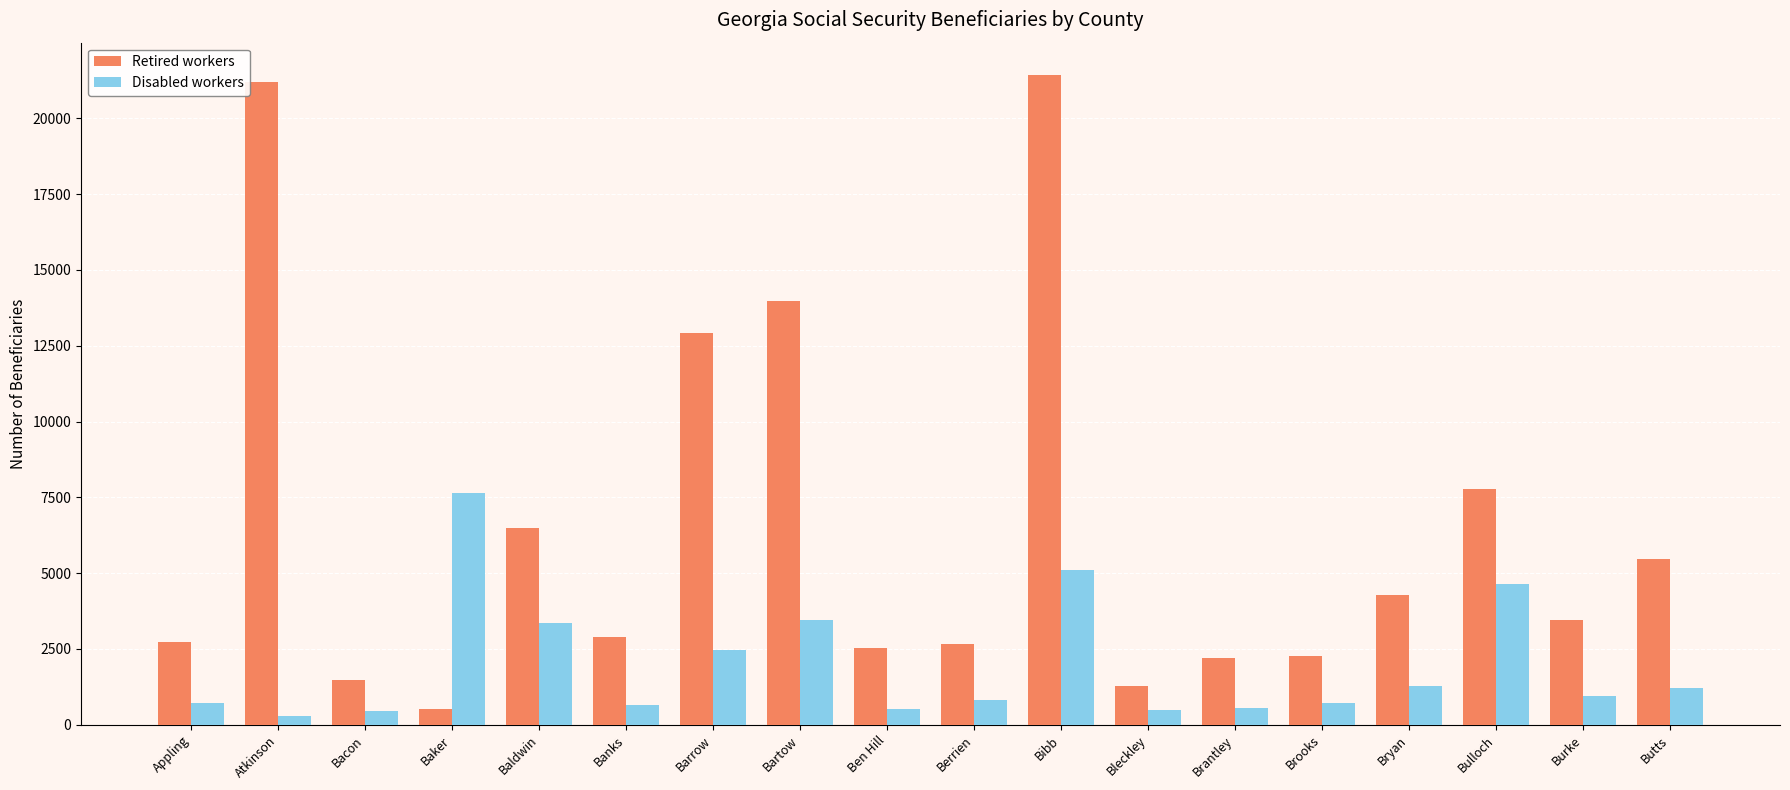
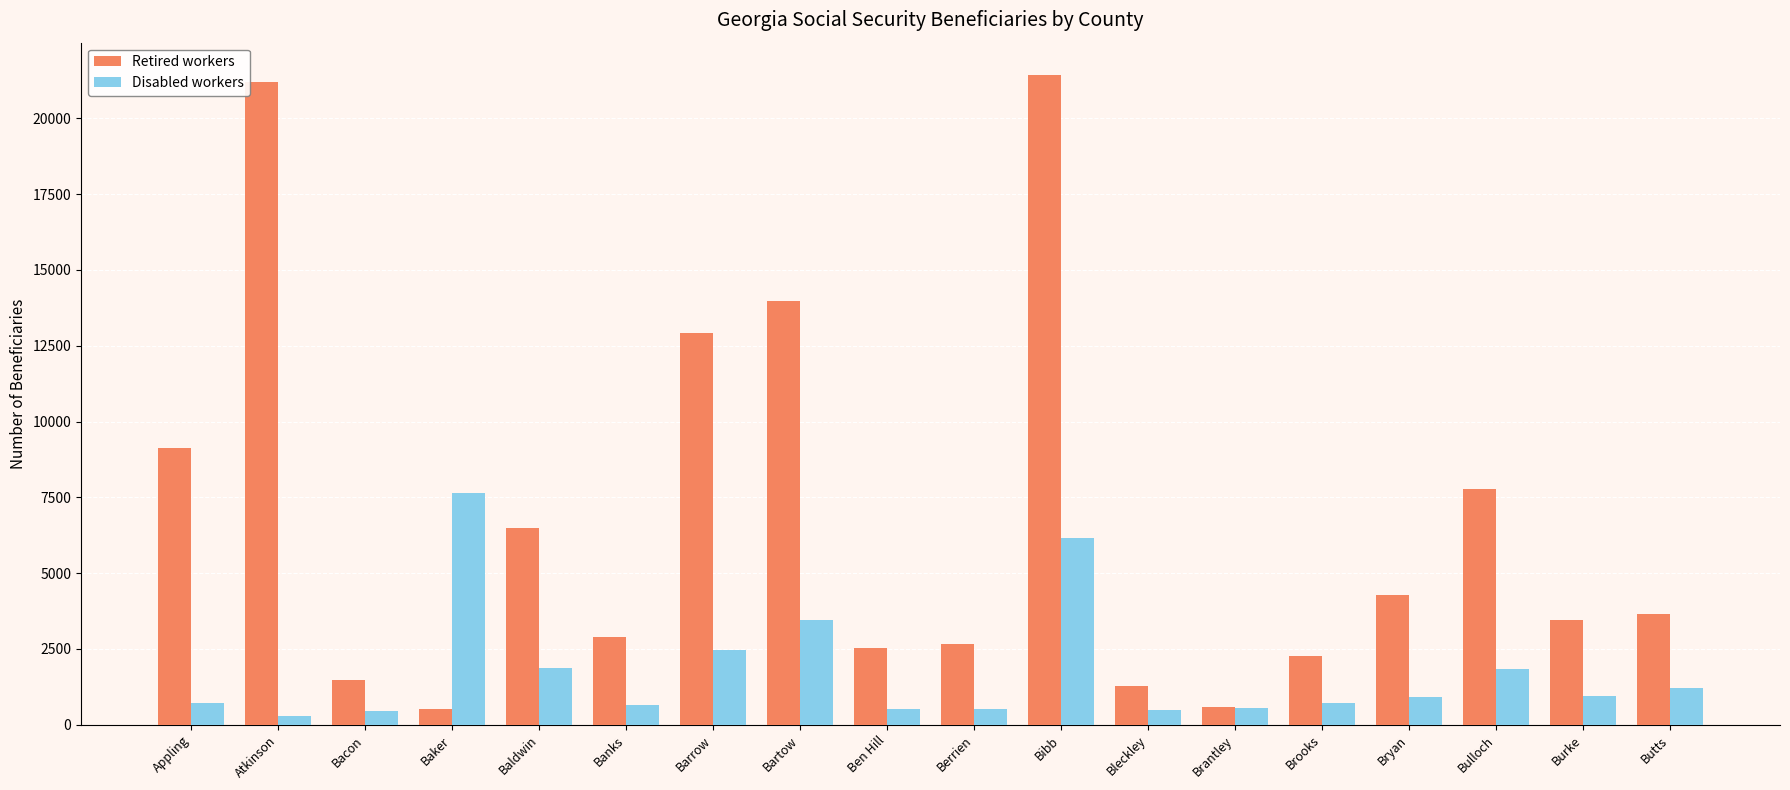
Retired workers, Appling: 2700 -> 9100
Disabled workers, Baldwin: 3300 -> 1900
Disabled workers, Berrien: 800 -> 500
Disabled workers, Bibb: 5100 -> 6200
Retired workers, Brantley: 2200 -> 600
Disabled workers, Bryan: 1300 -> 900
Disabled workers, Bulloch: 4600 -> 1800
Retired workers, Butts: 5500 -> 3700
